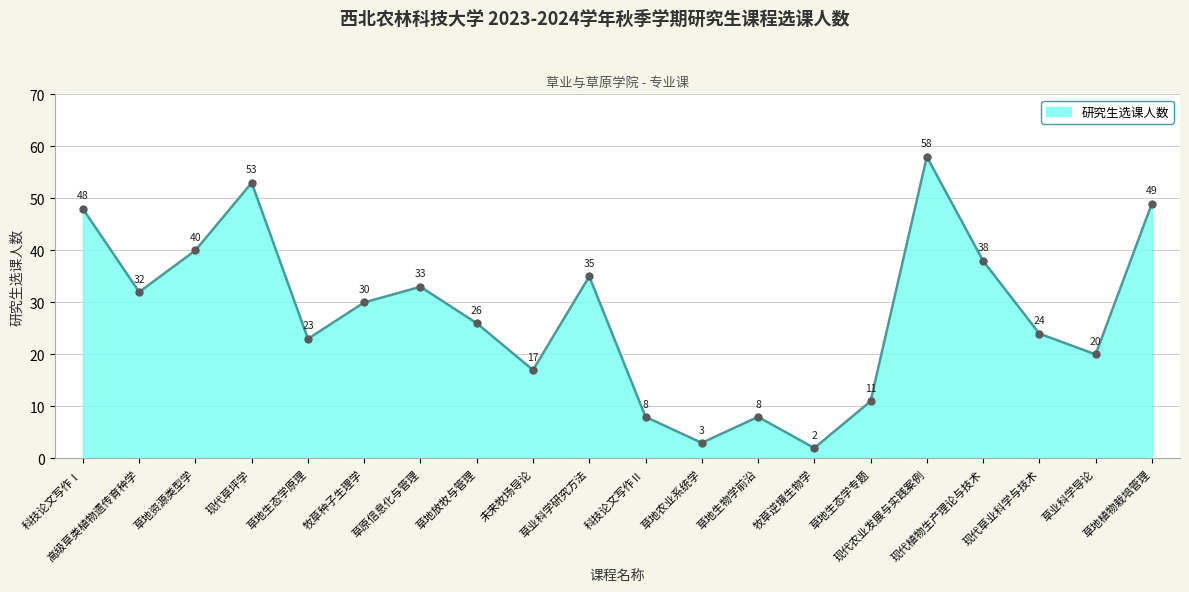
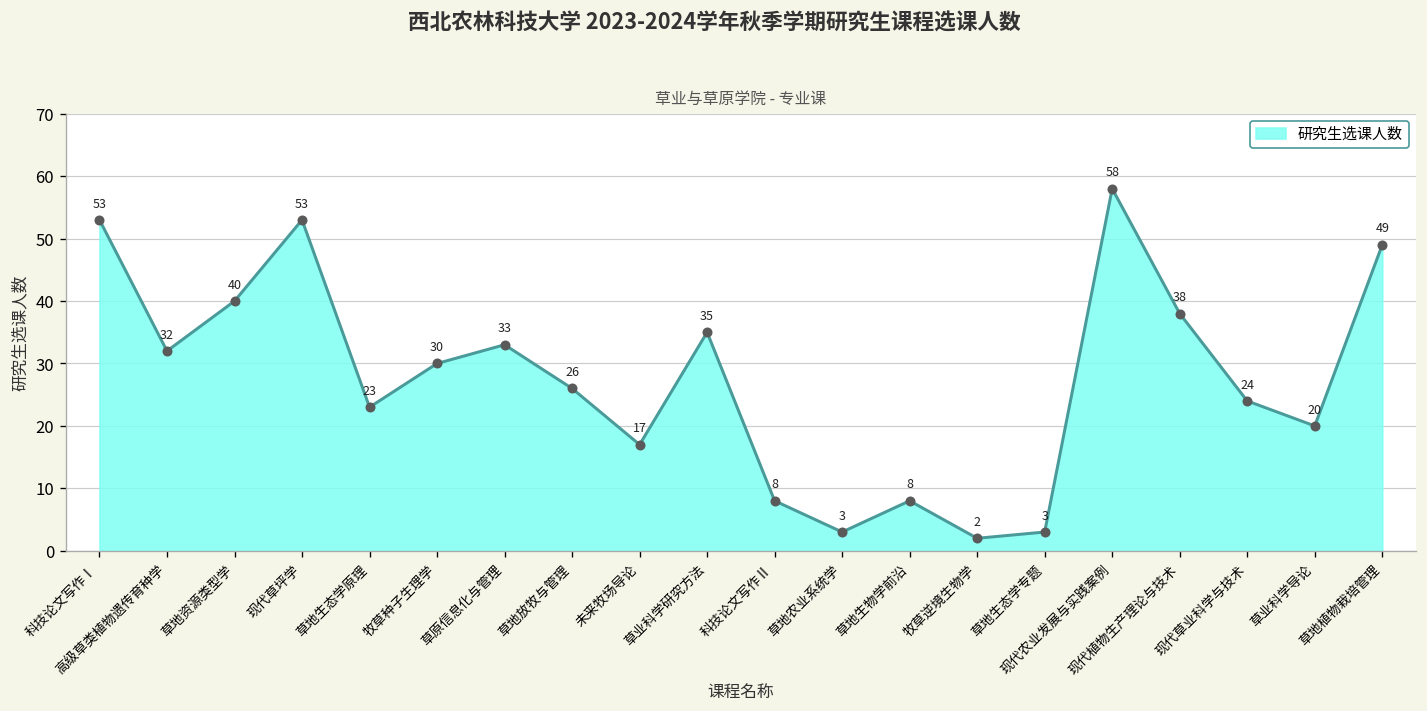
科技论文写作Ⅰ: 48 -> 53
草地生态学专题: 11 -> 3
